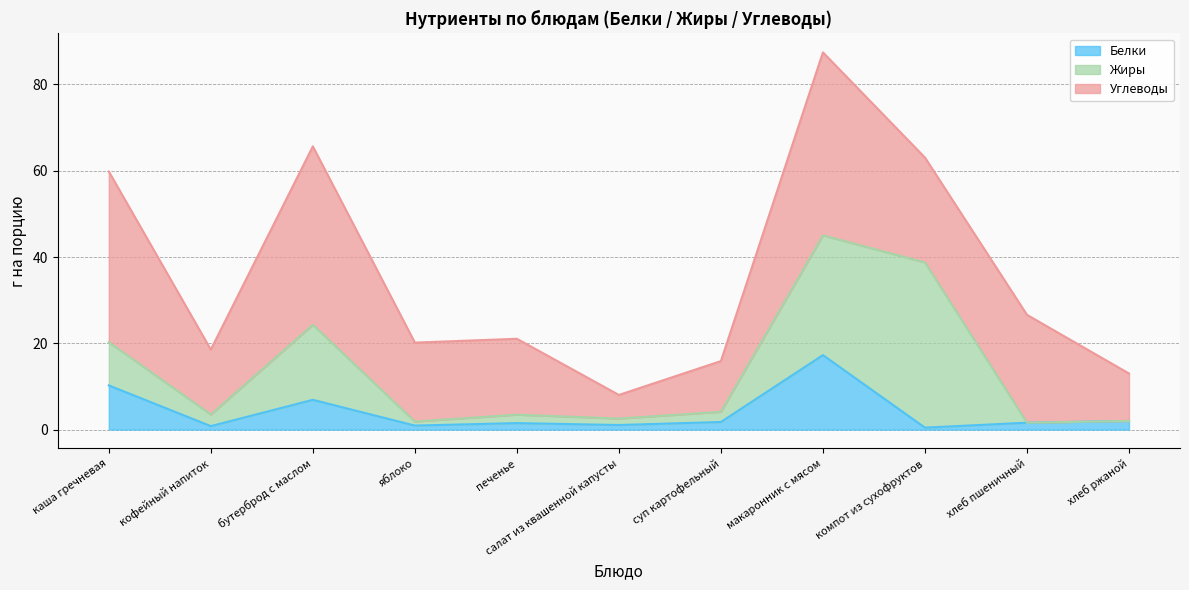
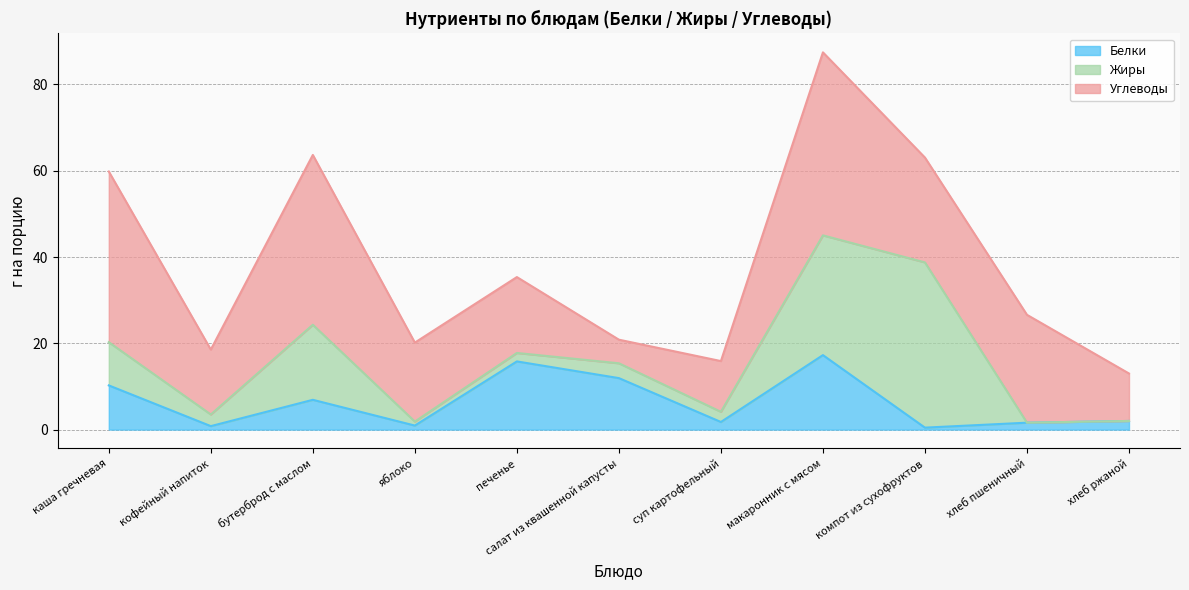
Углеводы, бутерброд с маслом: 41 -> 39
Белки, печенье: 2 -> 16
Белки, салат из квашенной капусты: 1 -> 12
Жиры, салат из квашенной капусты: 2 -> 3
